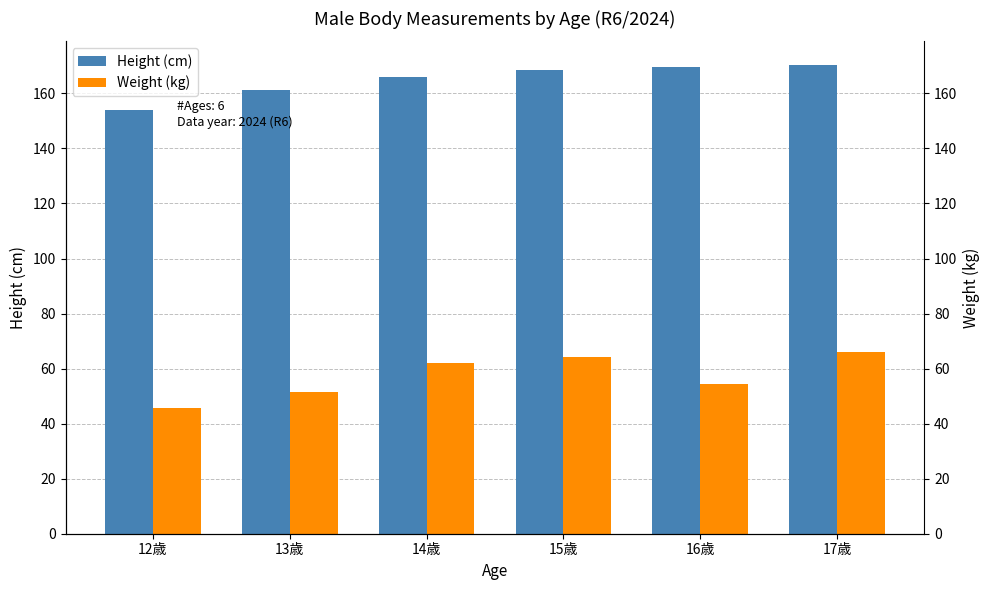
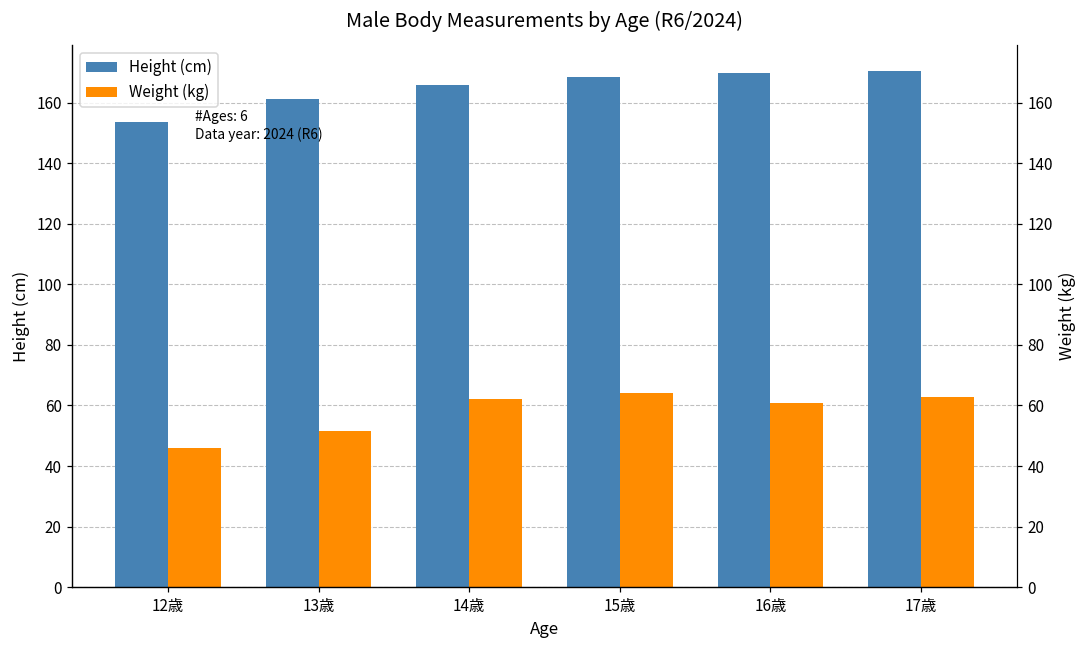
Weight (kg), 16歳: 54 -> 61
Weight (kg), 17歳: 66 -> 63
